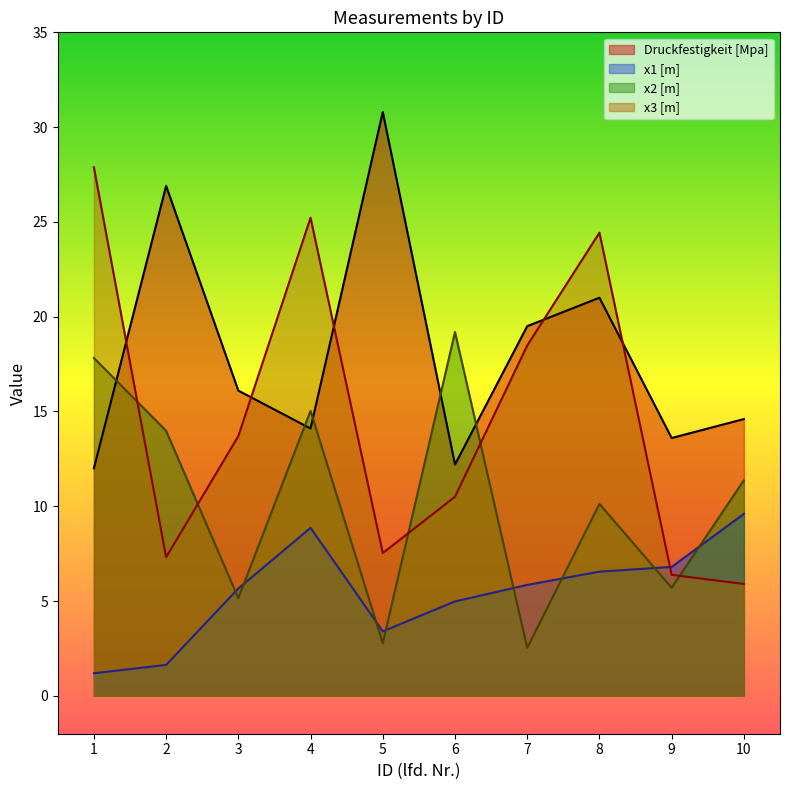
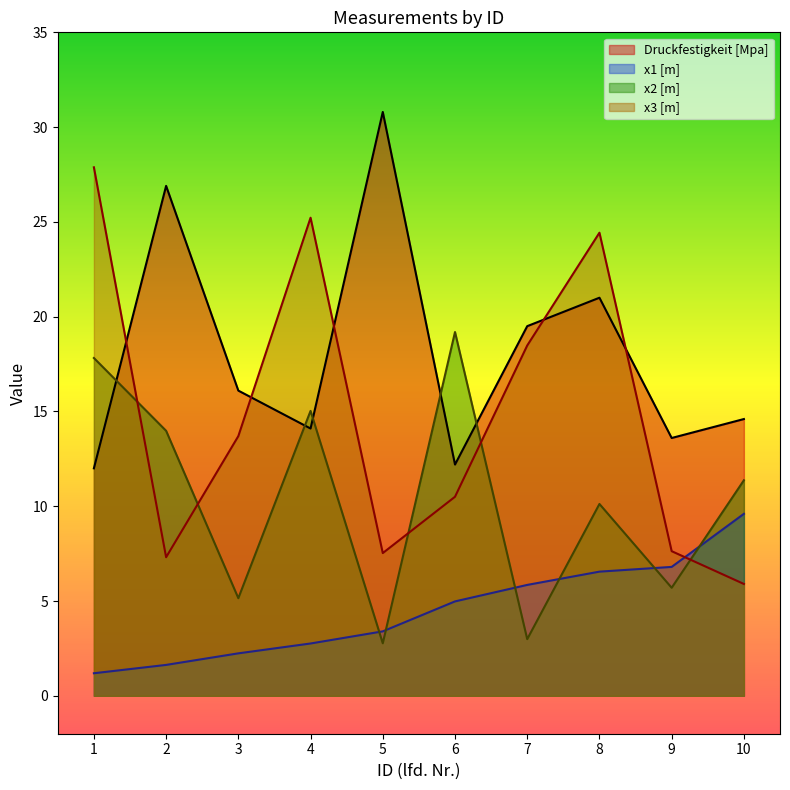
x1 [m], 3: 5.7 -> 2.2
x1 [m], 4: 8.9 -> 2.8
x2 [m], 7: 2.5 -> 3.0
x3 [m], 9: 6.4 -> 7.6
